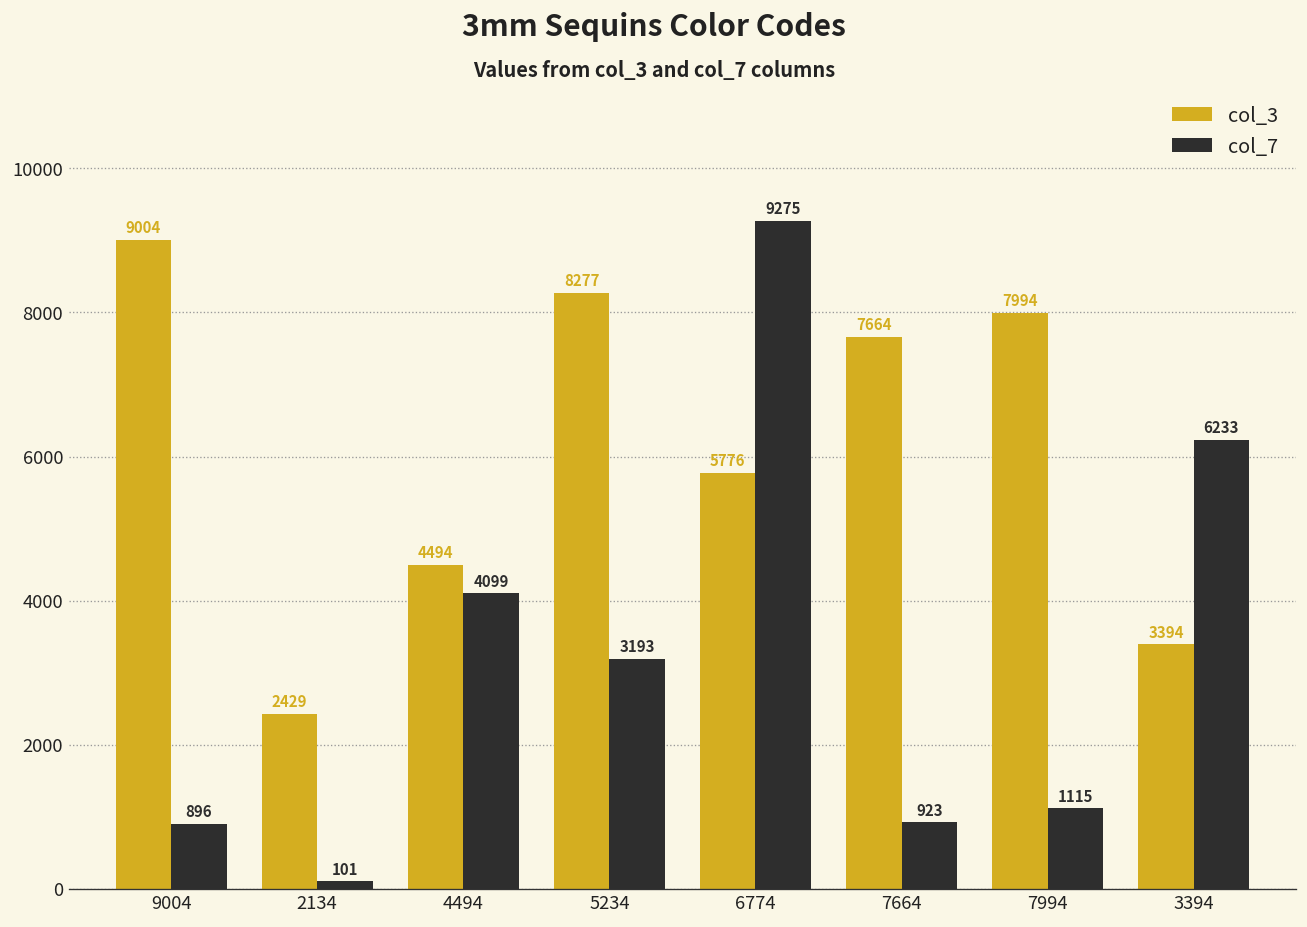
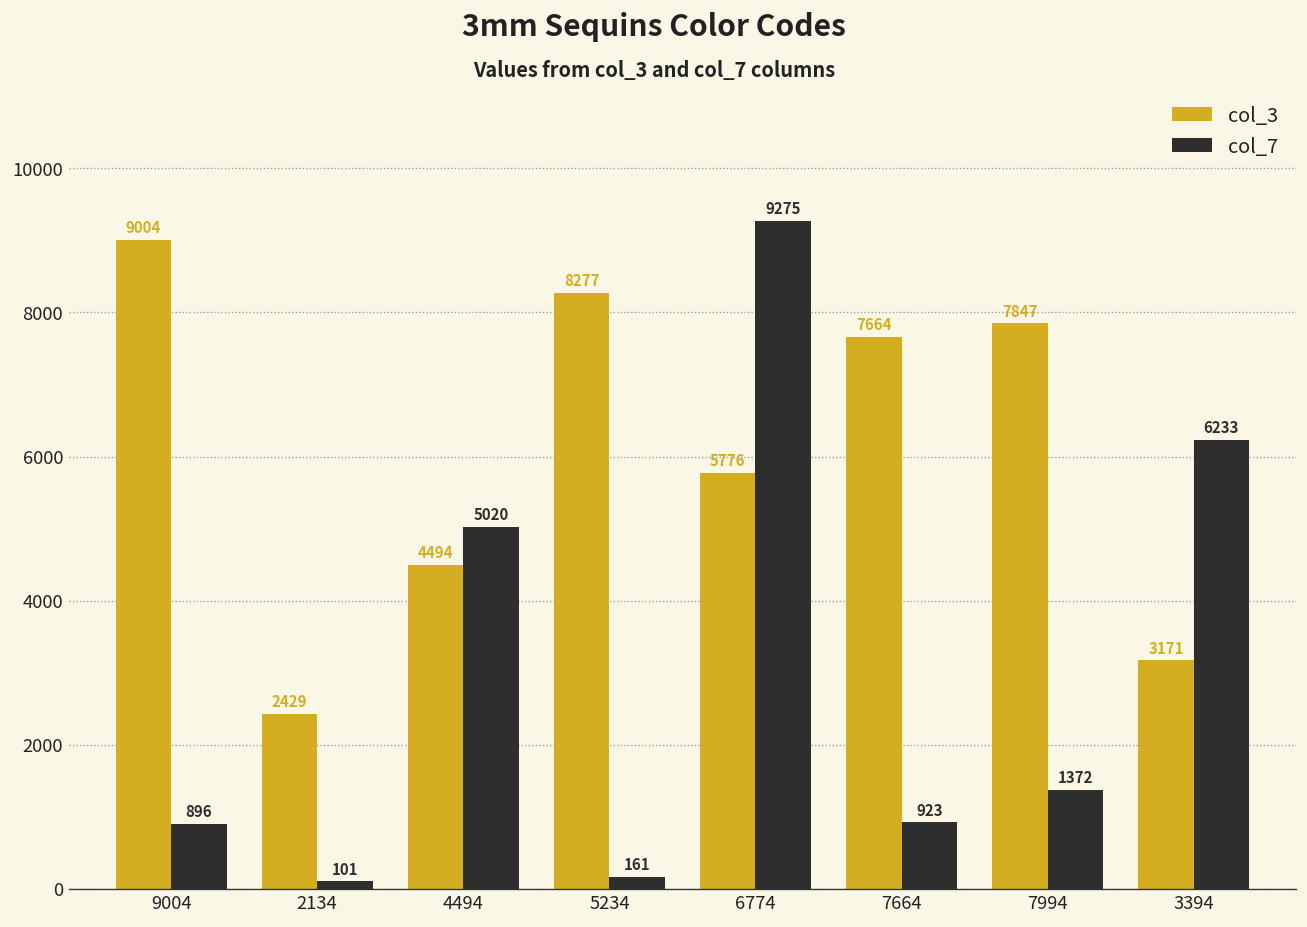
col_7, 4494: 4099 -> 5020
col_7, 5234: 3193 -> 161
col_3, 7994: 7994 -> 7847
col_7, 7994: 1115 -> 1372
col_3, 3394: 3394 -> 3171
